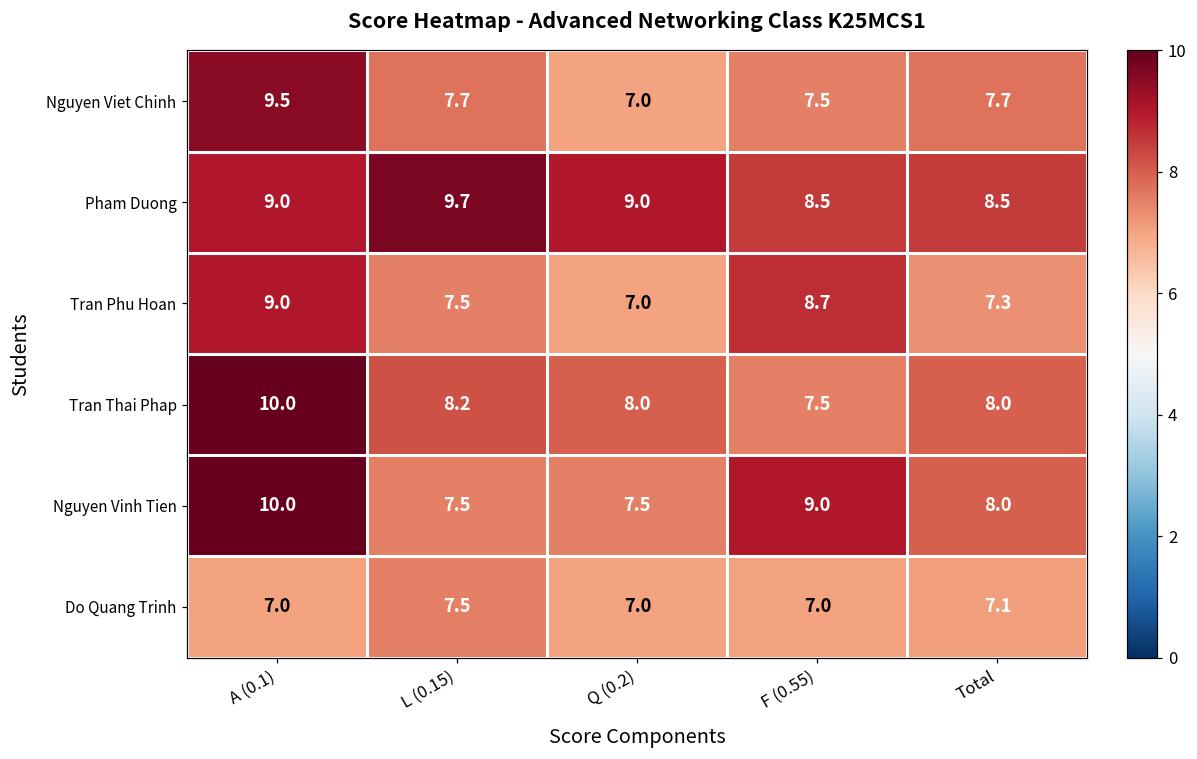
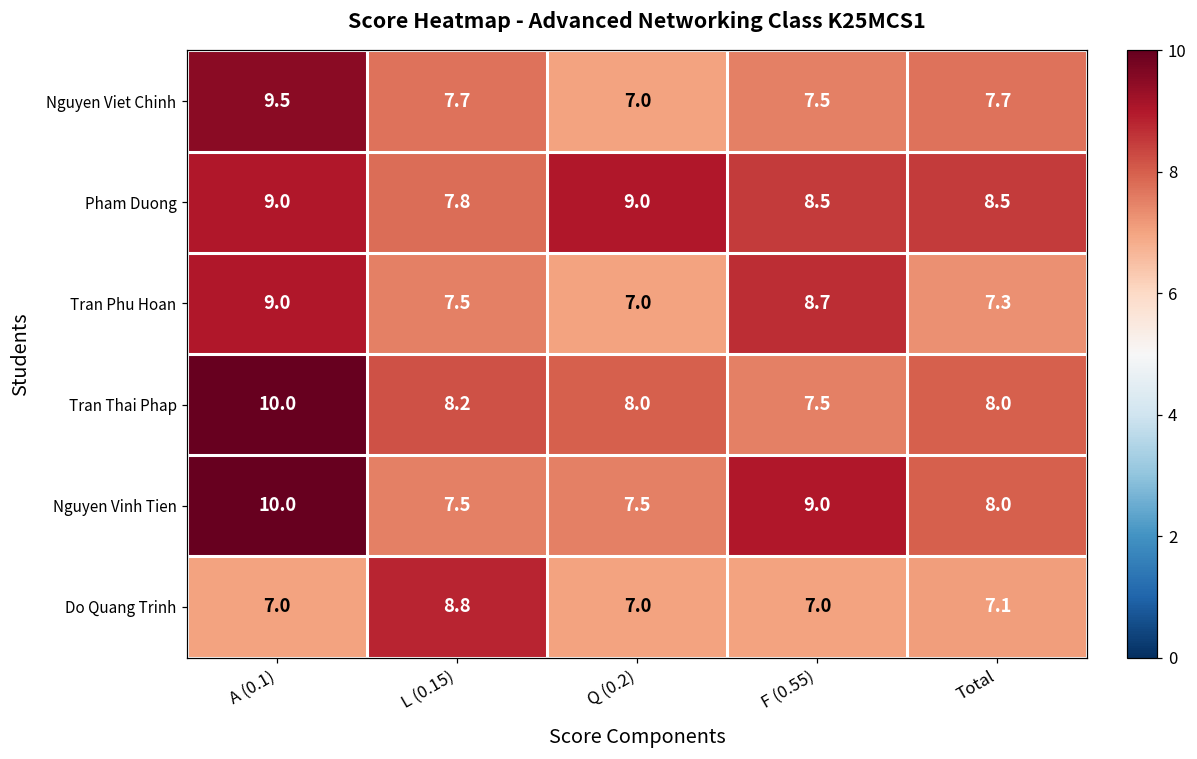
Pham Duong, L (0.15): 9.7 -> 7.8
Do Quang Trinh, L (0.15): 7.5 -> 8.8
